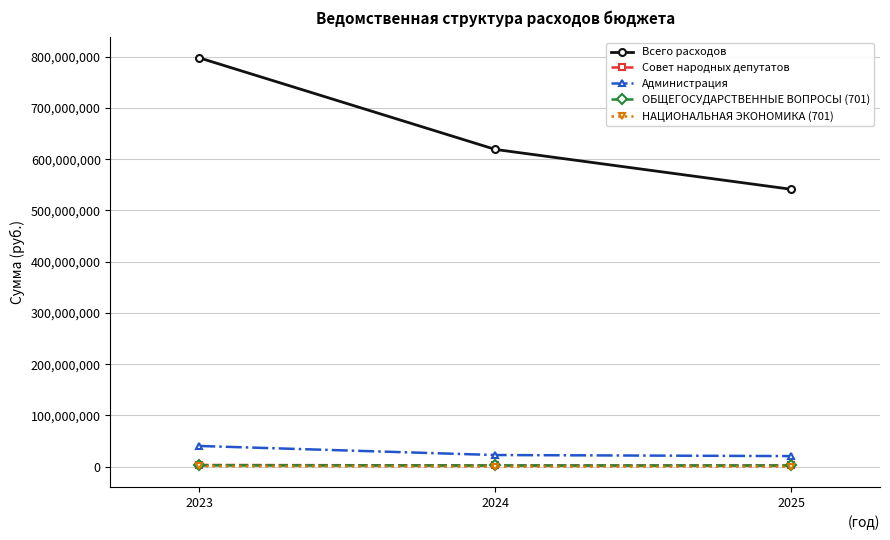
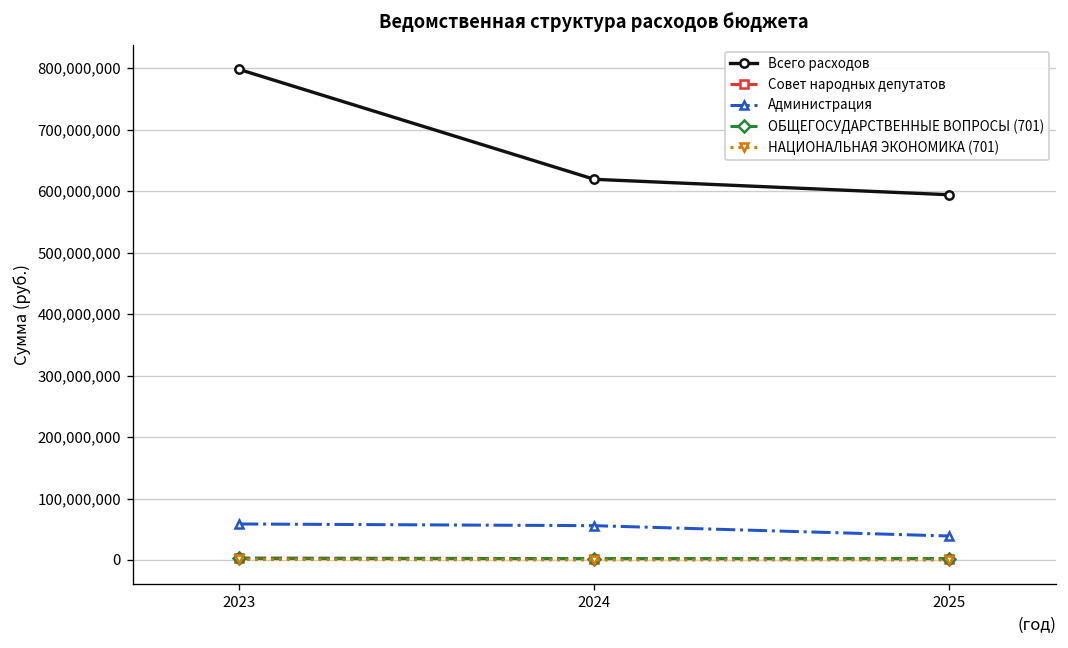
Администрация, 2023: 40,000,000 -> 60,000,000
Администрация, 2024: 20,000,000 -> 60,000,000
Всего расходов, 2025: 540,000,000 -> 590,000,000
Администрация, 2025: 20,000,000 -> 40,000,000
